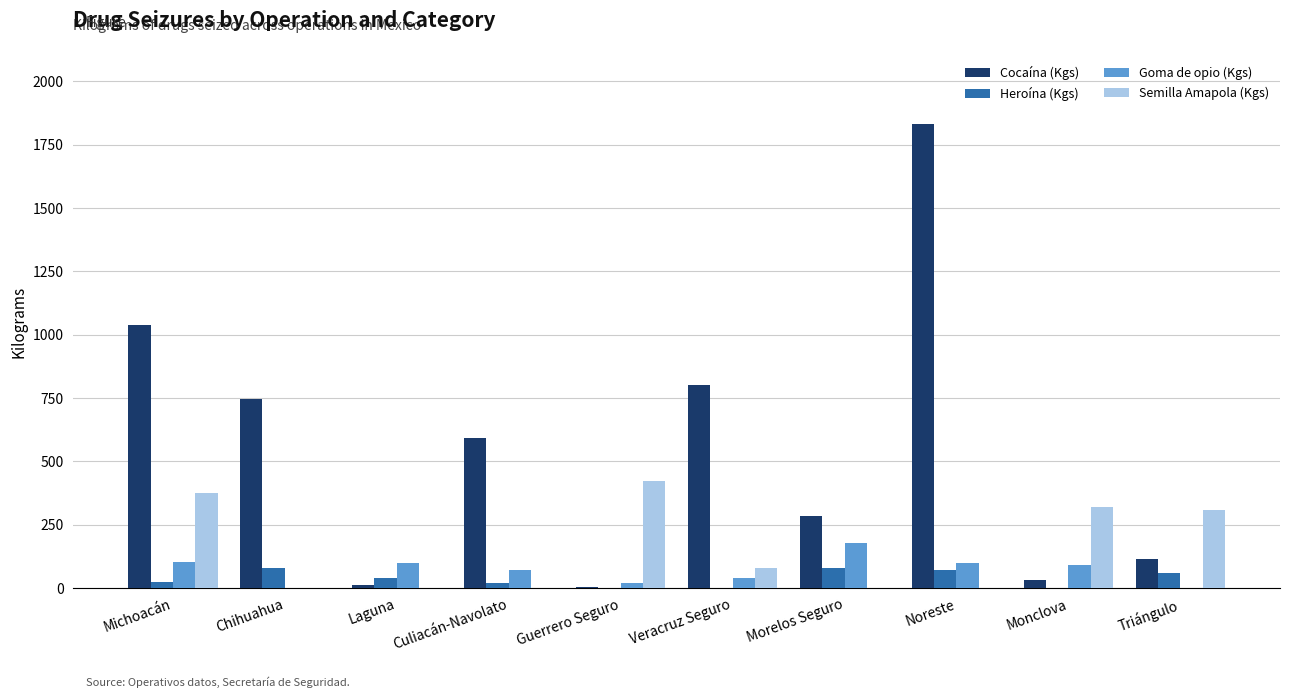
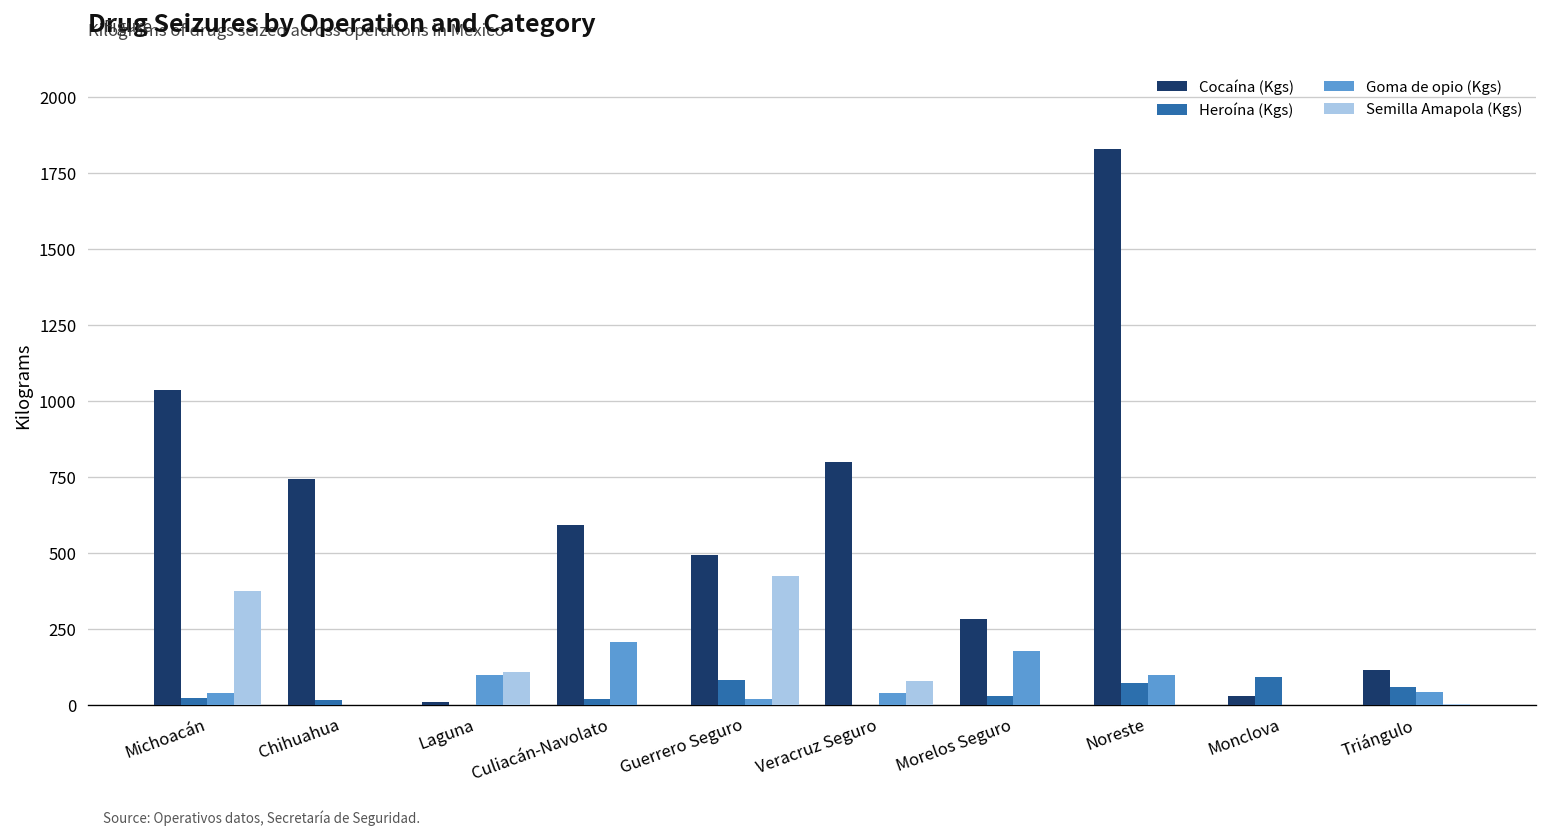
Goma de opio (Kgs), Michoacán: 100 -> 40
Heroína (Kgs), Chihuahua: 80 -> 20
Heroína (Kgs), Laguna: 40 -> 0
Semilla Amapola (Kgs), Laguna: 0 -> 110
Goma de opio (Kgs), Culiacán-Navolato: 70 -> 210
Cocaína (Kgs), Guerrero Seguro: 10 -> 490
Heroína (Kgs), Guerrero Seguro: 0 -> 80
Heroína (Kgs), Morelos Seguro: 80 -> 30
Heroína (Kgs), Monclova: 0 -> 90
Goma de opio (Kgs), Monclova: 90 -> 0
Semilla Amapola (Kgs), Monclova: 320 -> 0
Goma de opio (Kgs), Triángulo: 0 -> 40
Semilla Amapola (Kgs), Triángulo: 310 -> 0
